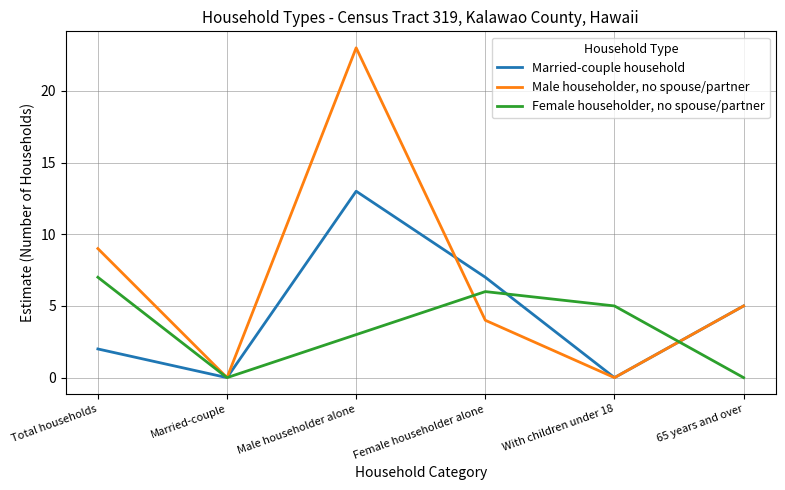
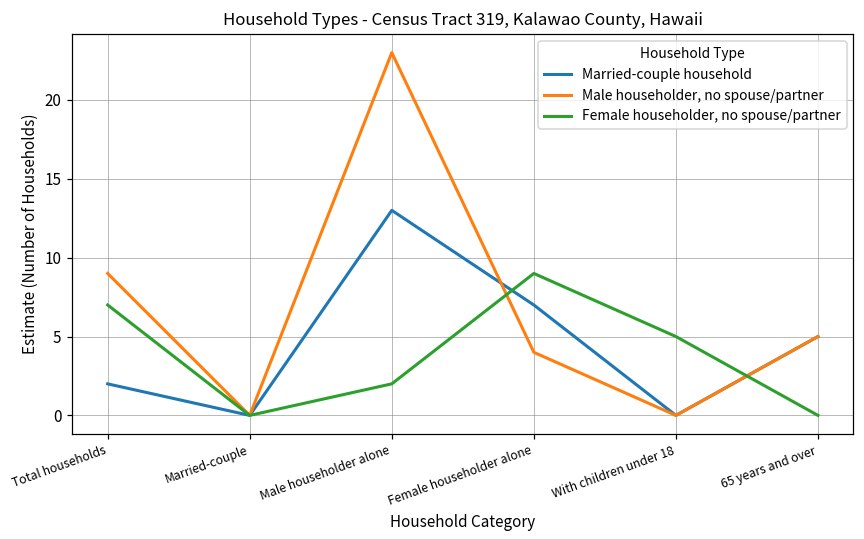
Female householder, no spouse/partner, Male householder alone: 3 -> 2
Female householder, no spouse/partner, Female householder alone: 6 -> 9
